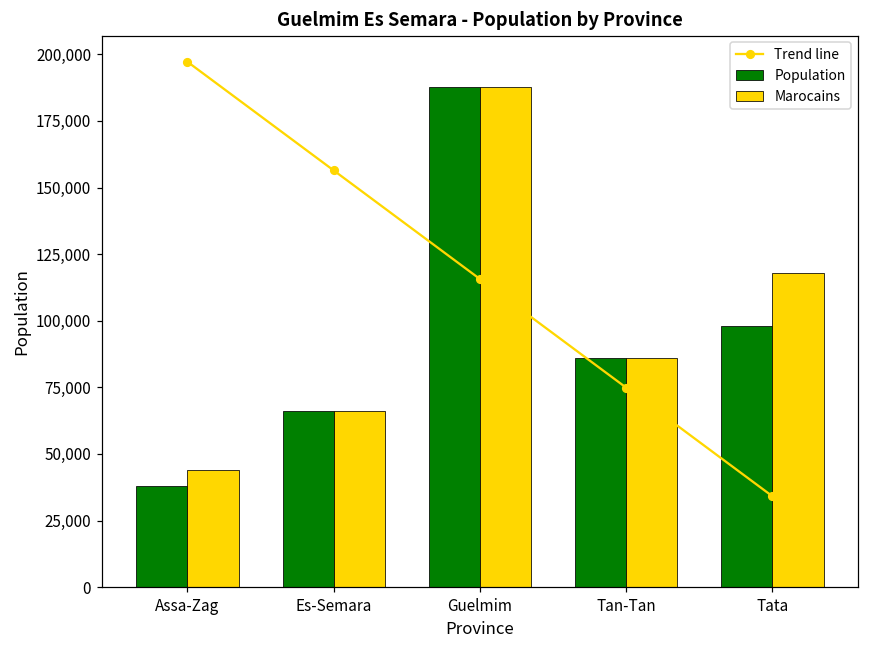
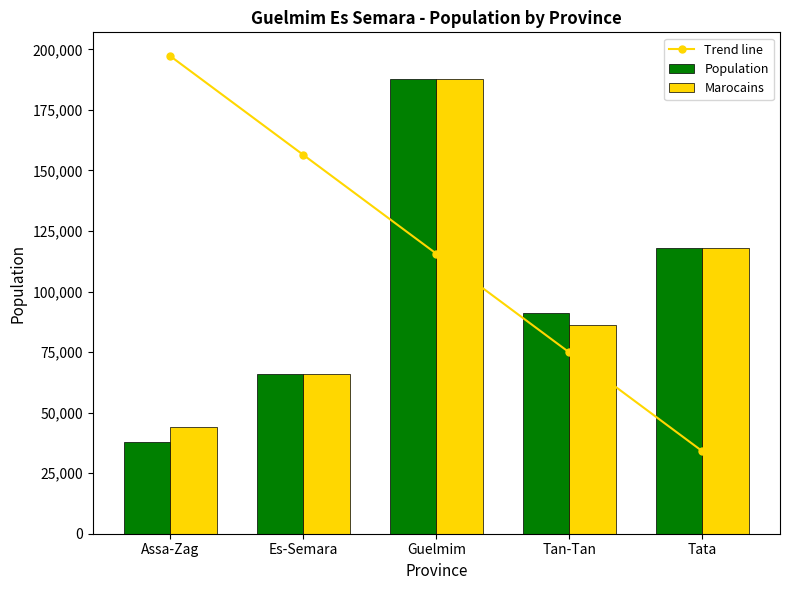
Population, Tan-Tan: 86,000 -> 91,000
Population, Tata: 98,000 -> 118,000
